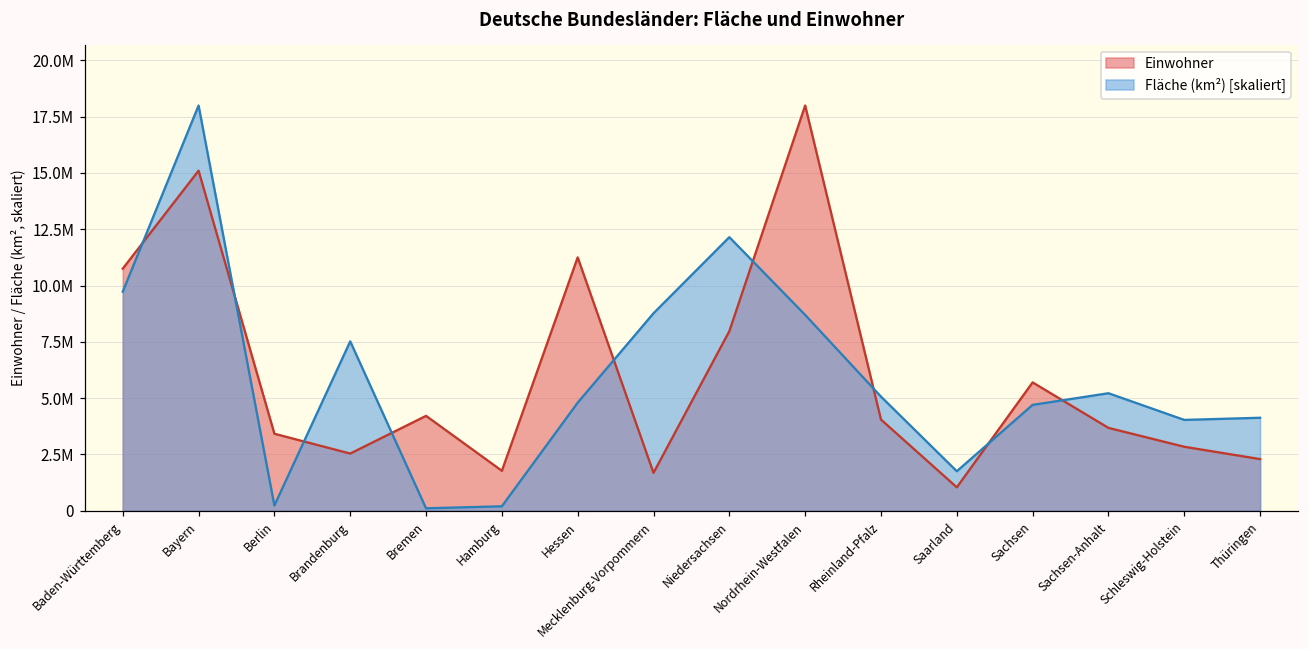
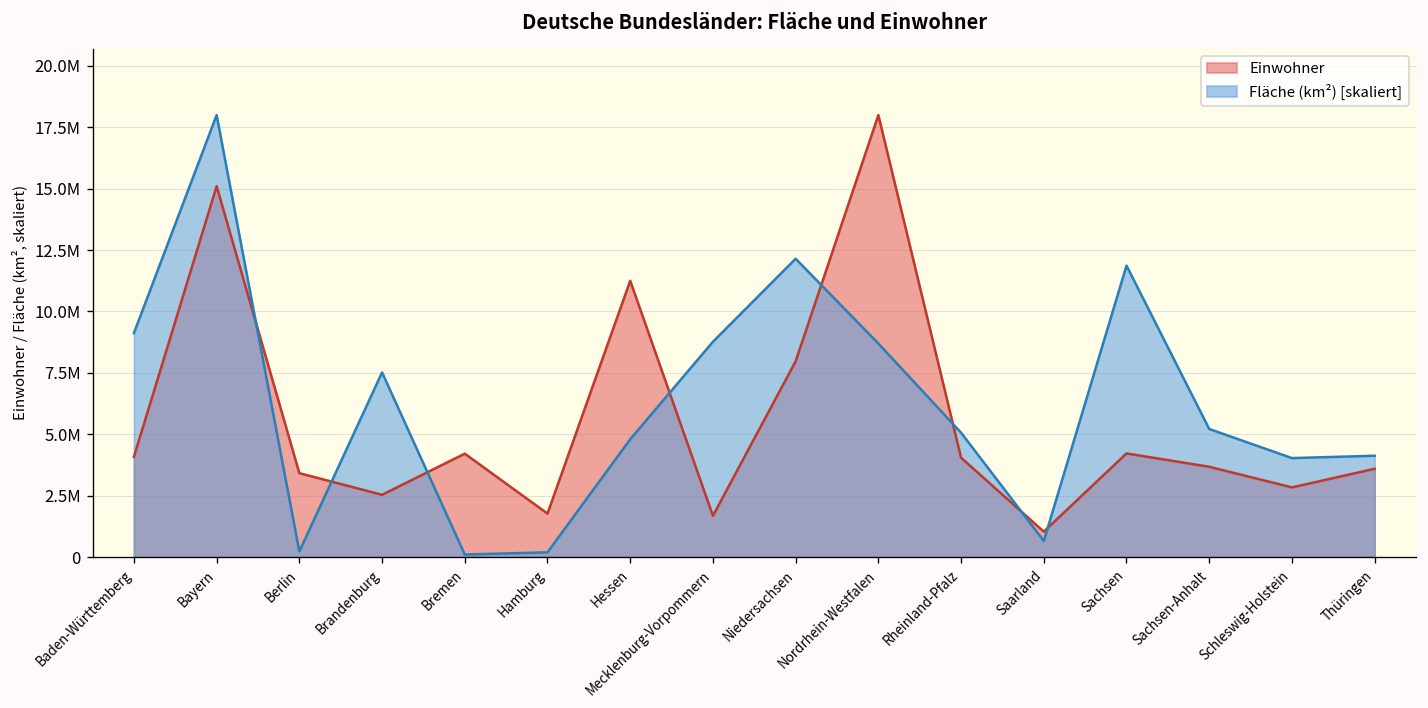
Einwohner, Baden-Württemberg: 10700000 -> 4100000
Fläche (km²) [skaliert], Baden-Württemberg: 9700000 -> 9100000
Fläche (km²) [skaliert], Saarland: 1800000 -> 700000
Einwohner, Sachsen: 5700000 -> 4200000
Fläche (km²) [skaliert], Sachsen: 4700000 -> 11900000
Einwohner, Thüringen: 2300000 -> 3600000
